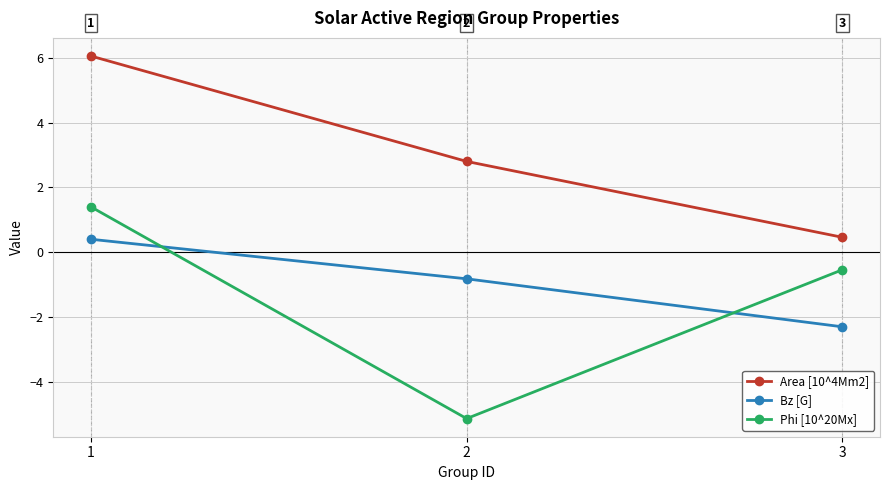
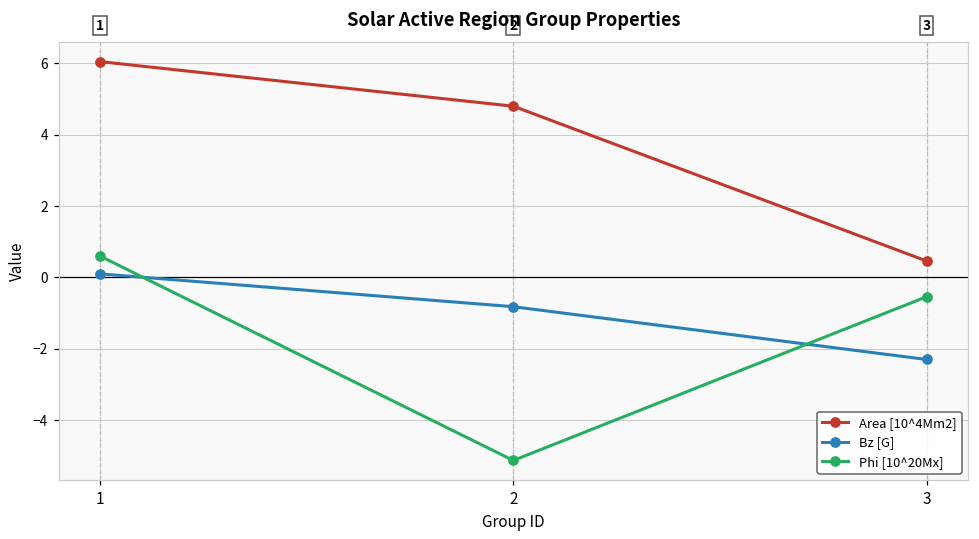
Bz [G], 1: 0.4 -> 0.1
Phi [10^20Mx], 1: 1.4 -> 0.6
Area [10^4Mm2], 2: 2.8 -> 4.8
